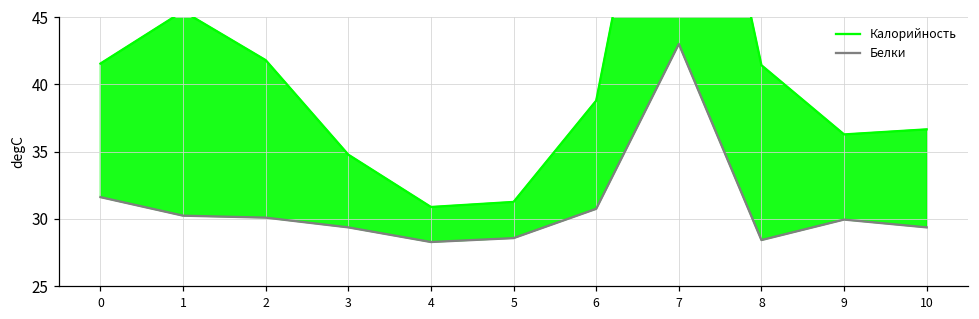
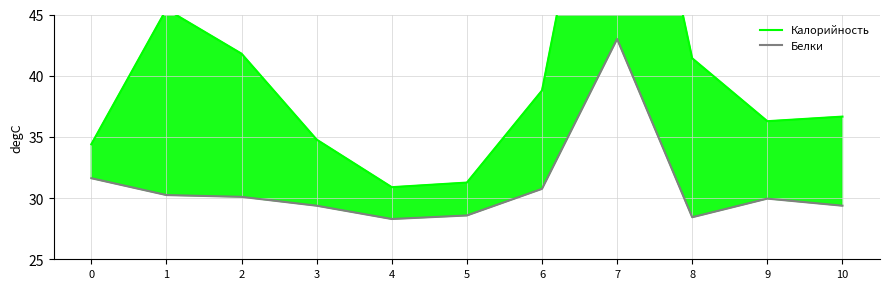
Калорийность, 0: 41.5 -> 34.4
